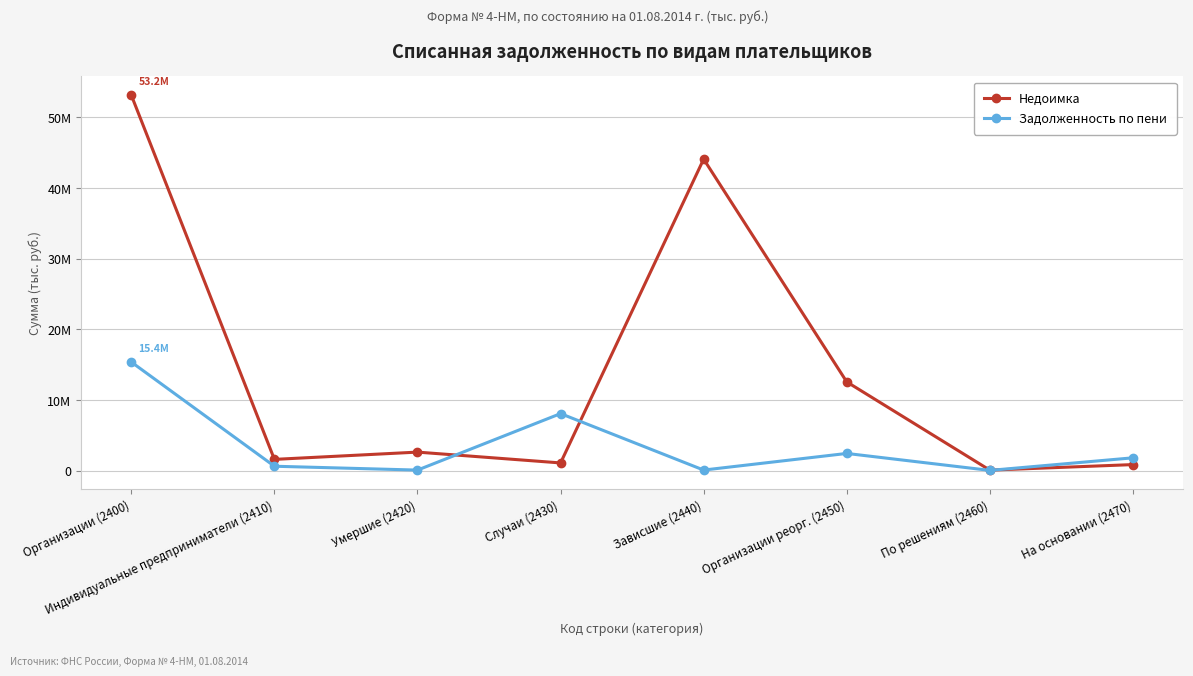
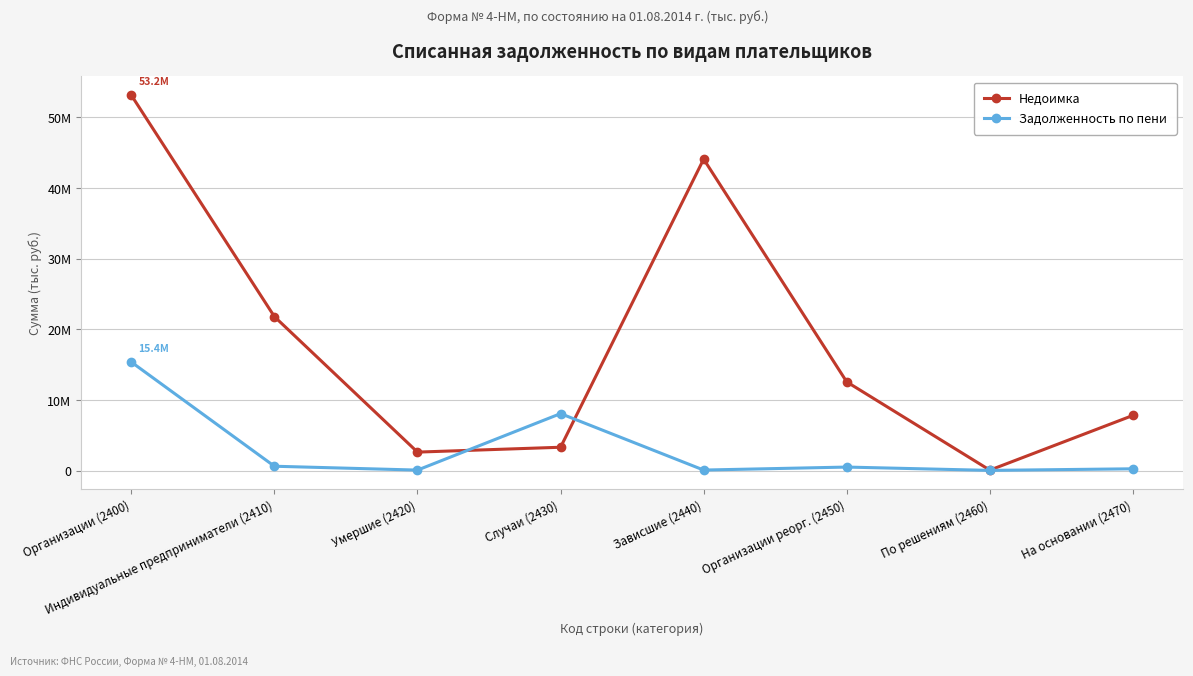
Недоимка, Индивидуальные предприниматели (2410): 2000000 -> 22000000
Недоимка, Случаи (2430): 1000000 -> 3000000
Задолженность по пени, Организации реорг. (2450): 2000000 -> 1000000
Недоимка, На основании (2470): 1000000 -> 8000000
Задолженность по пени, На основании (2470): 2000000 -> 0
